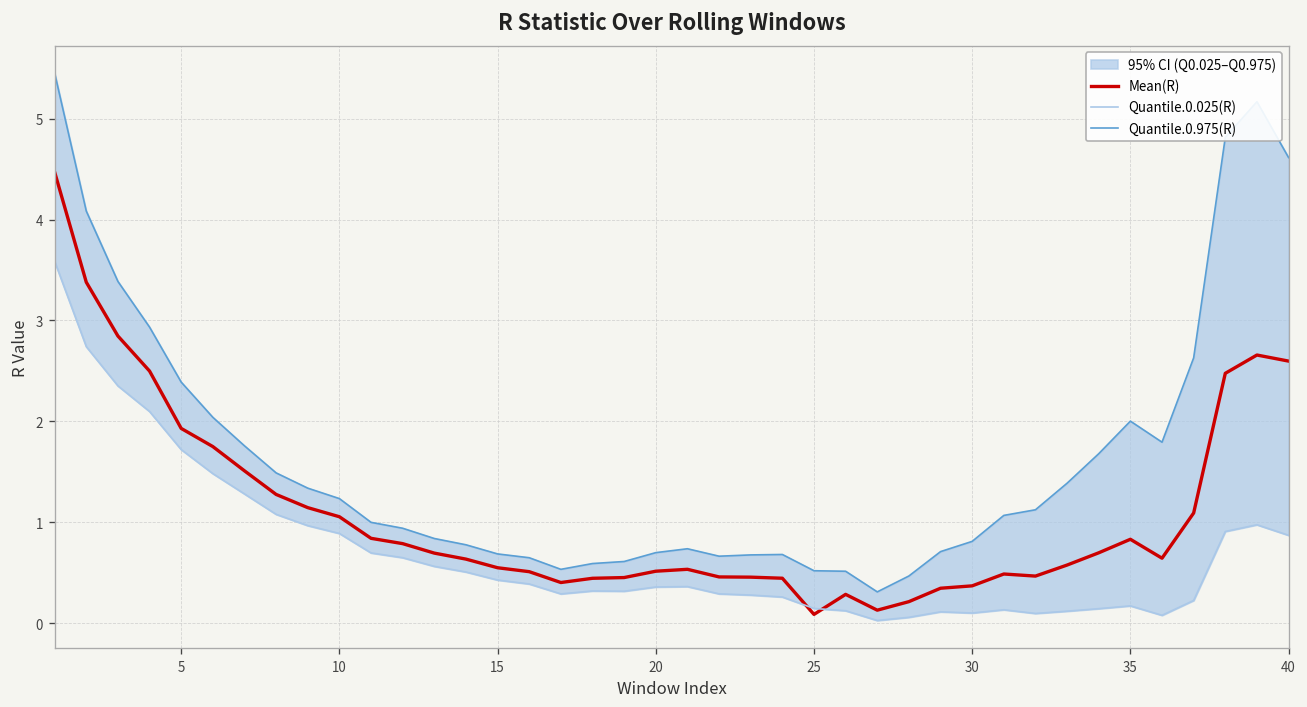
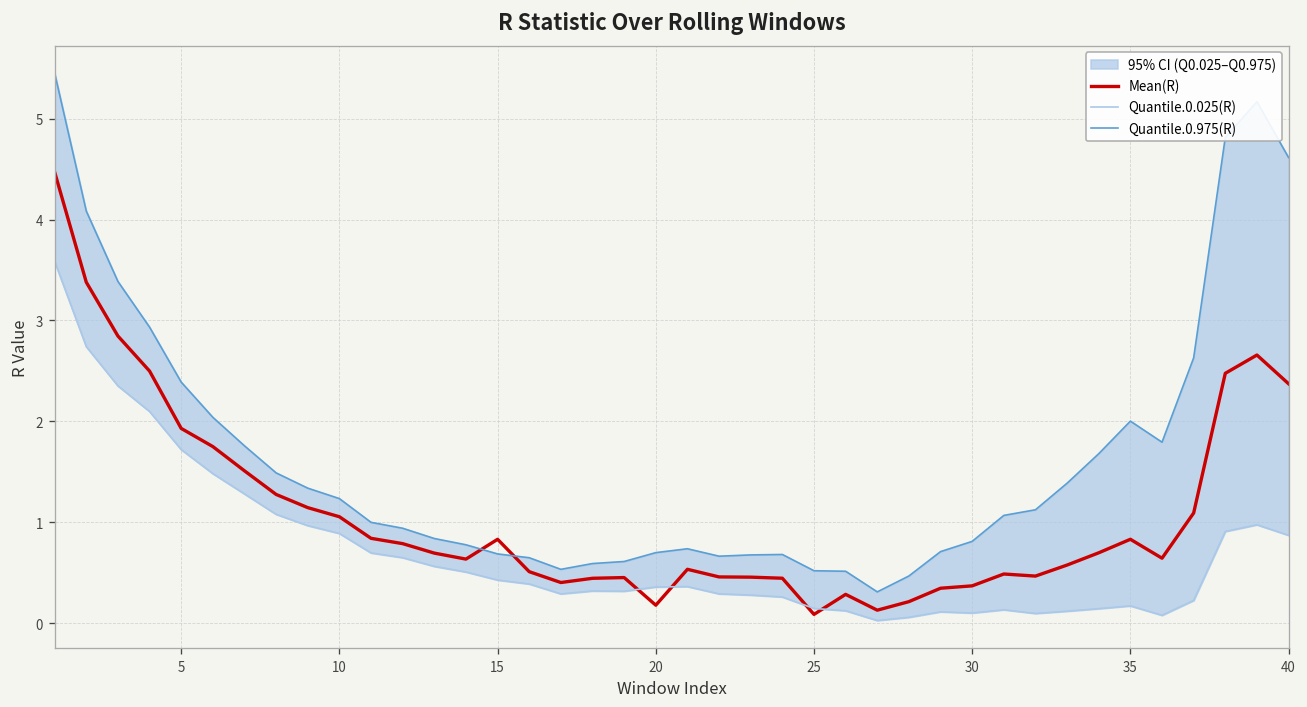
Mean(R), 15: 0.5 -> 0.8
Mean(R), 20: 0.5 -> 0.2
Mean(R), 40: 2.6 -> 2.4
